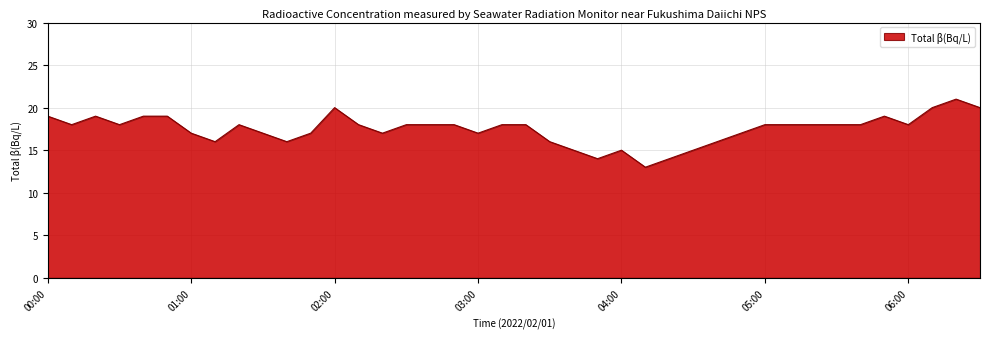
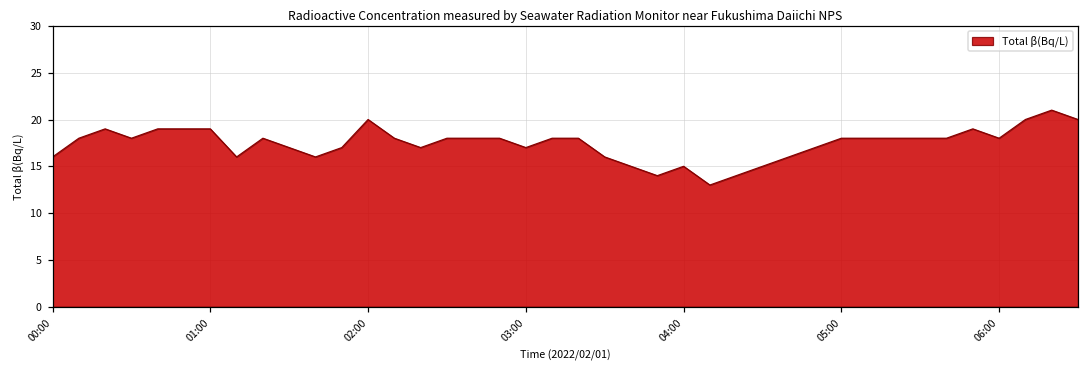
00:00: 19 -> 16
01:00: 17 -> 19
